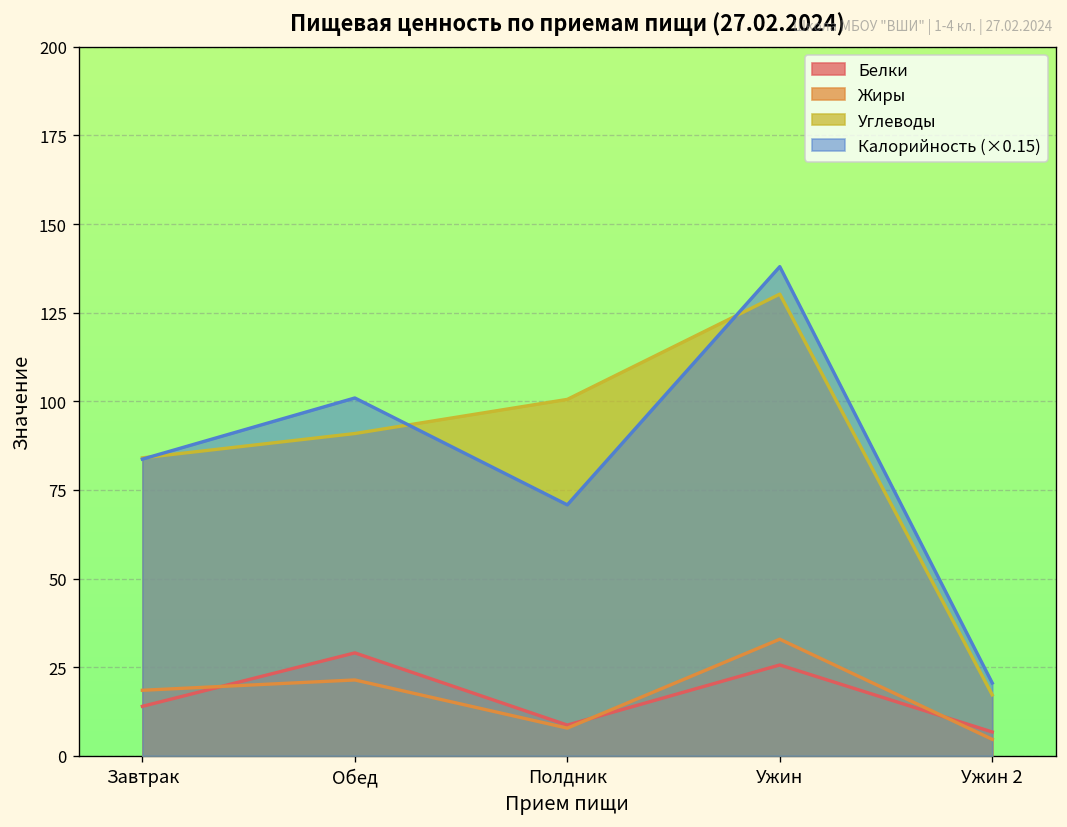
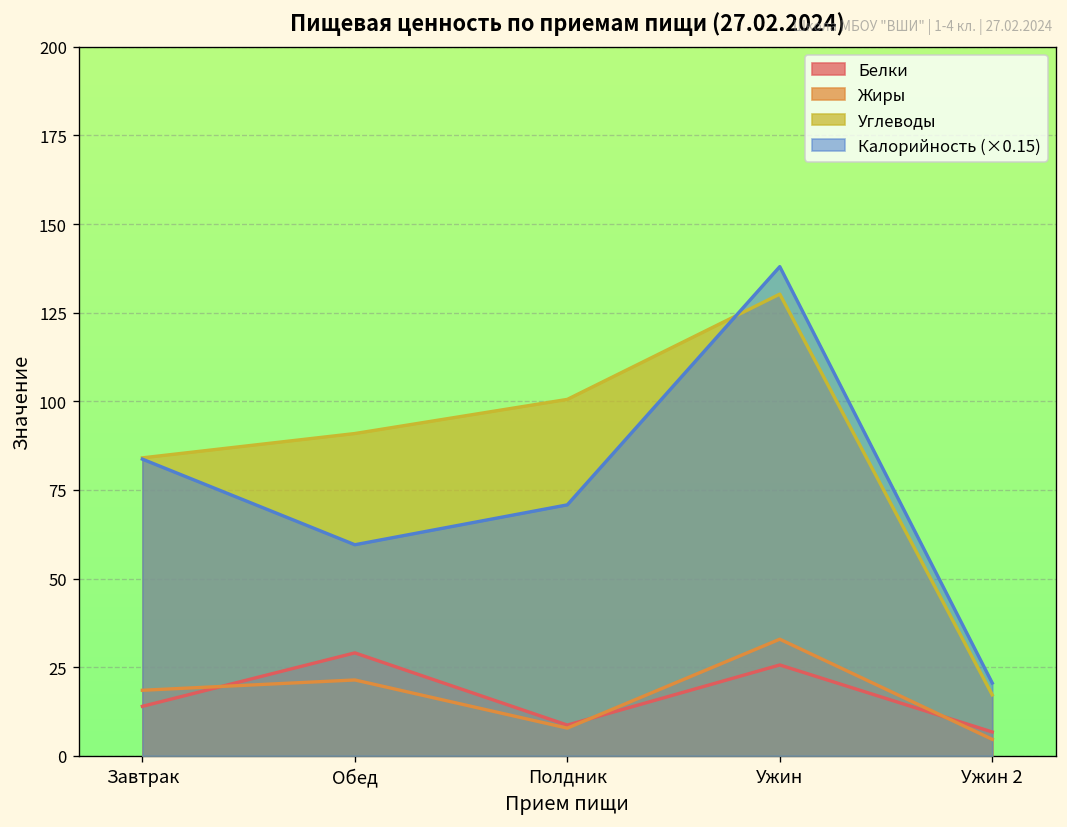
Калорийность (×0.15), Обед: 101 -> 60
